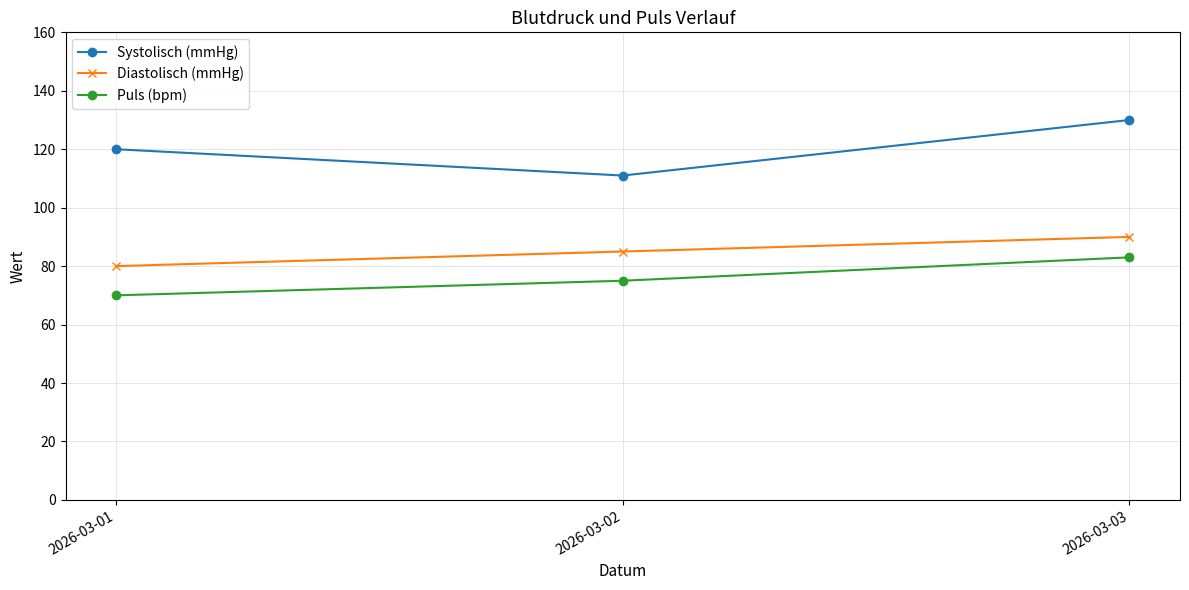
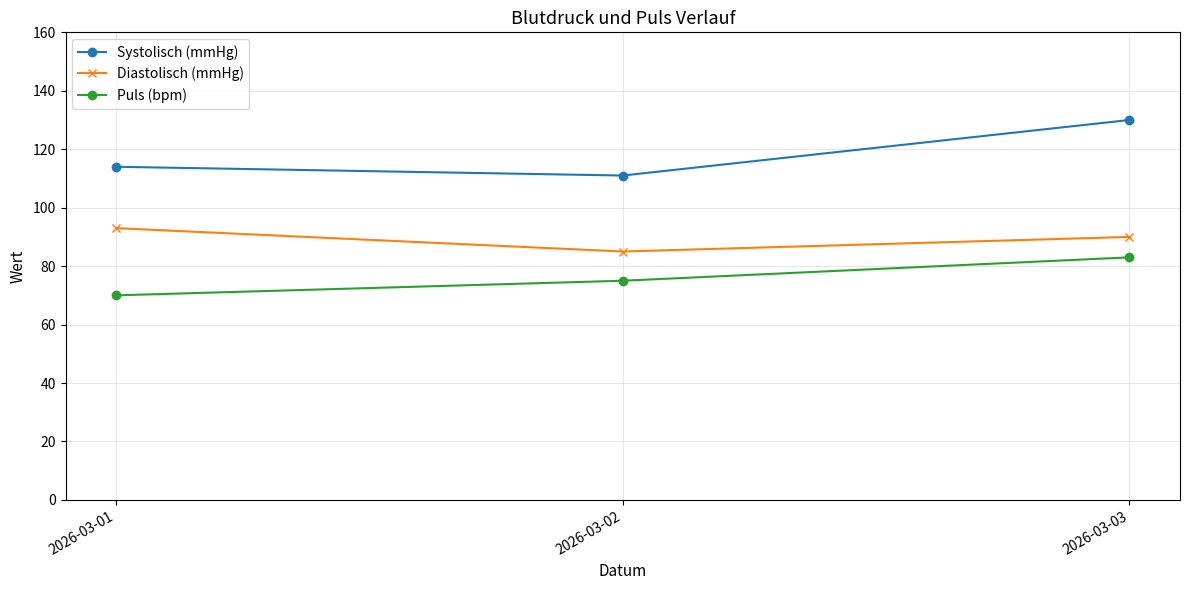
Systolisch (mmHg), 2026-03-01: 120 -> 114
Diastolisch (mmHg), 2026-03-01: 80 -> 93
